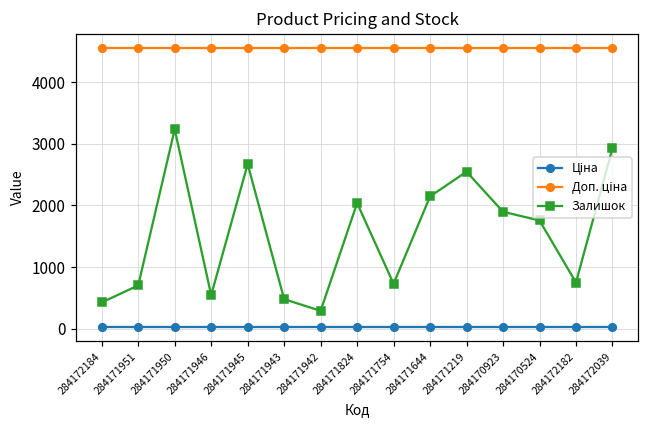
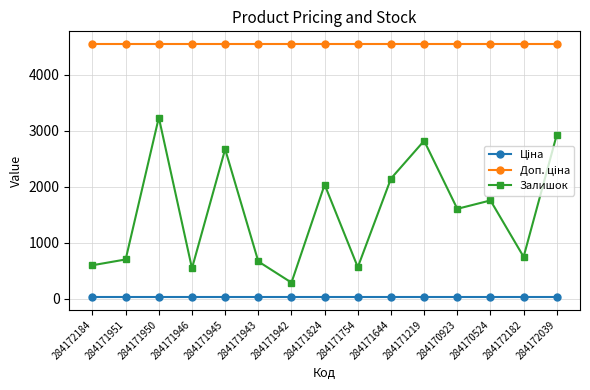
Залишок, 284172184: 400 -> 600
Залишок, 284171943: 500 -> 700
Залишок, 284171754: 700 -> 600
Залишок, 284171219: 2500 -> 2800
Залишок, 284170923: 1900 -> 1600
